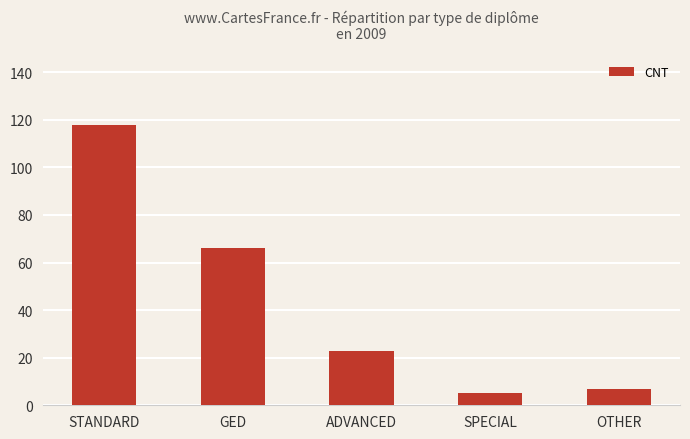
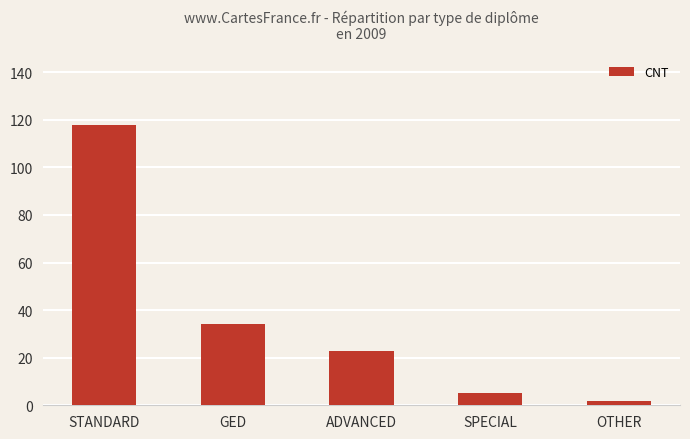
GED: 66 -> 34
OTHER: 7 -> 2
